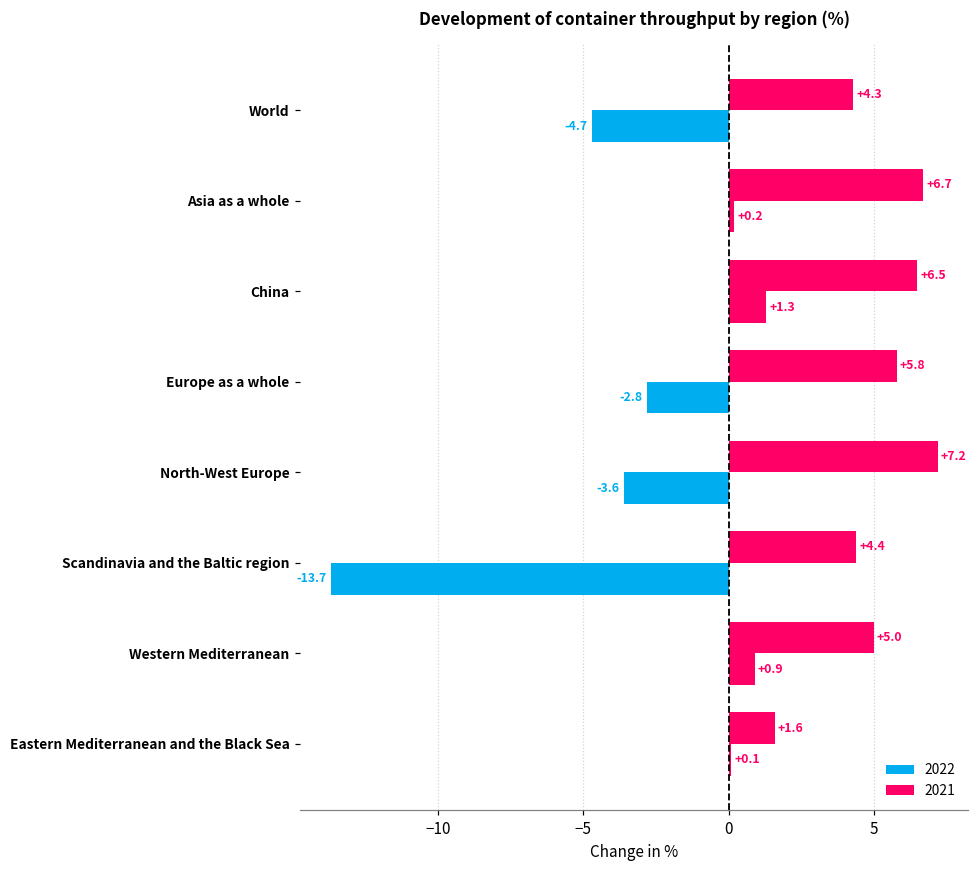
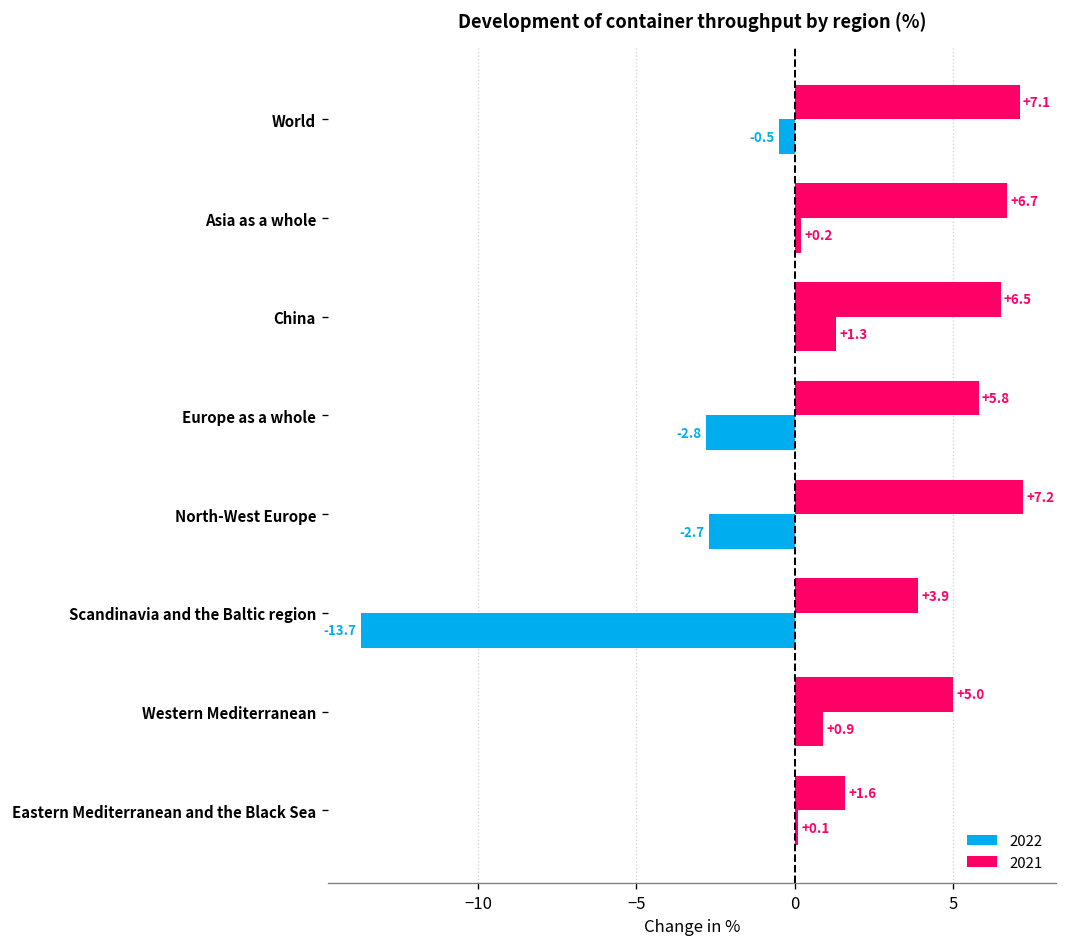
2021, World: +4.3 -> +7.1
2022, World: -4.7 -> -0.5
2022, North-West Europe: -3.6 -> -2.7
2021, Scandinavia and the Baltic region: +4.4 -> +3.9
